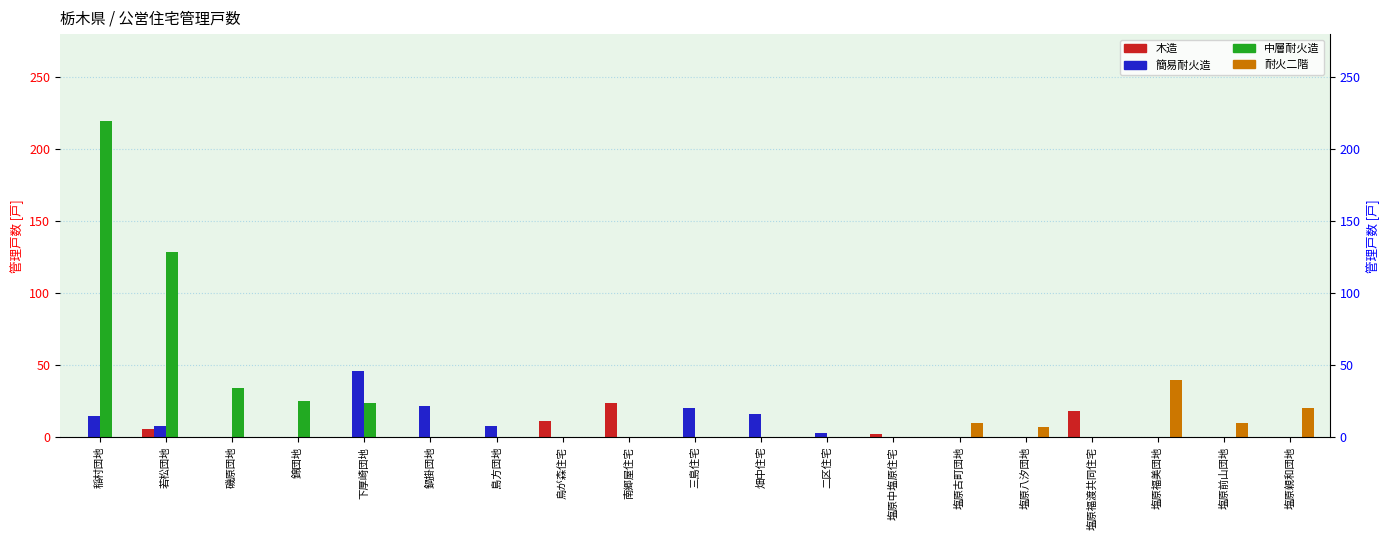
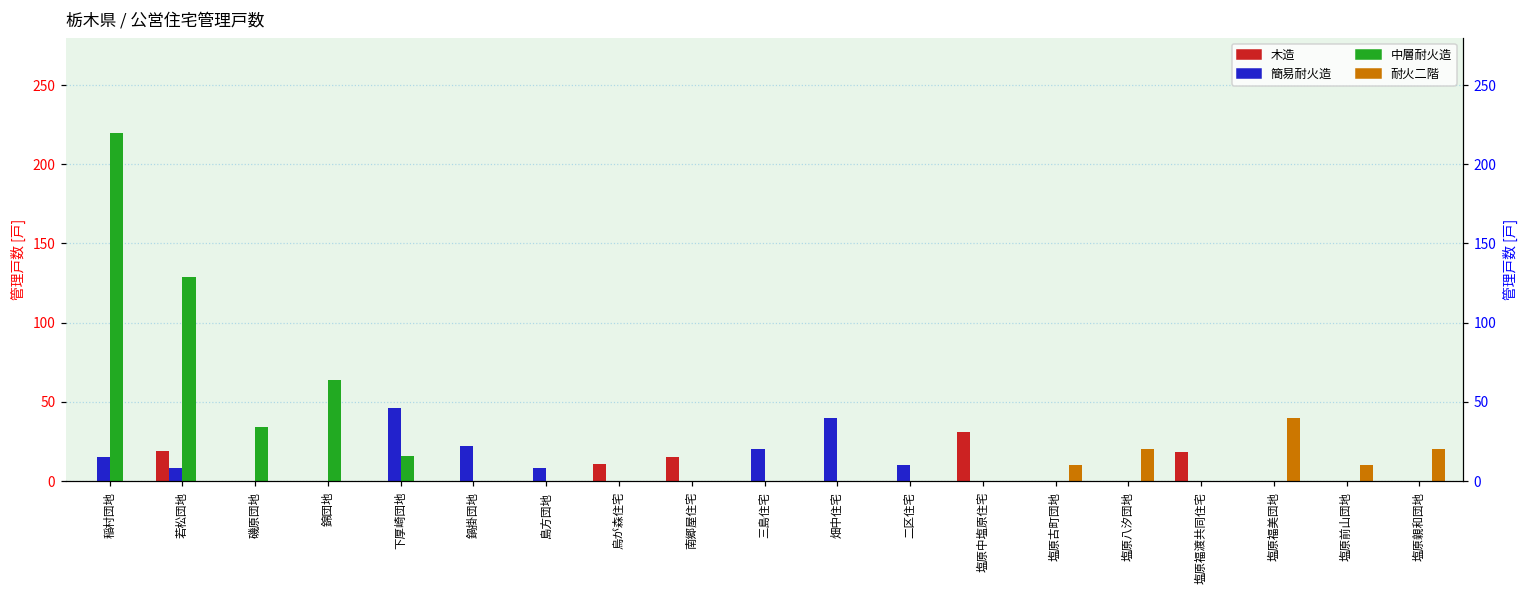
木造, 若松団地: 6 -> 19
中層耐火造, 錦団地: 25 -> 64
中層耐火造, 下厚崎団地: 24 -> 16
木造, 南郷屋住宅: 24 -> 15
簡易耐火造, 畑中住宅: 16 -> 40
簡易耐火造, 二区住宅: 3 -> 10
木造, 塩原中塩原住宅: 2 -> 31
耐火二階, 塩原八汐団地: 7 -> 20
